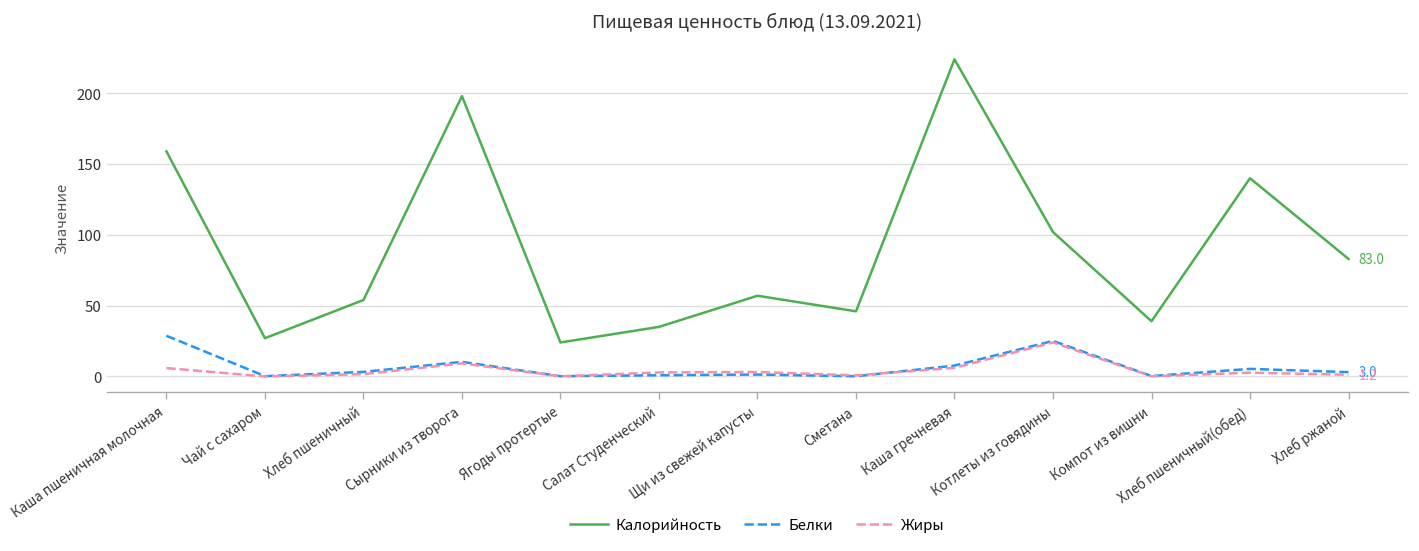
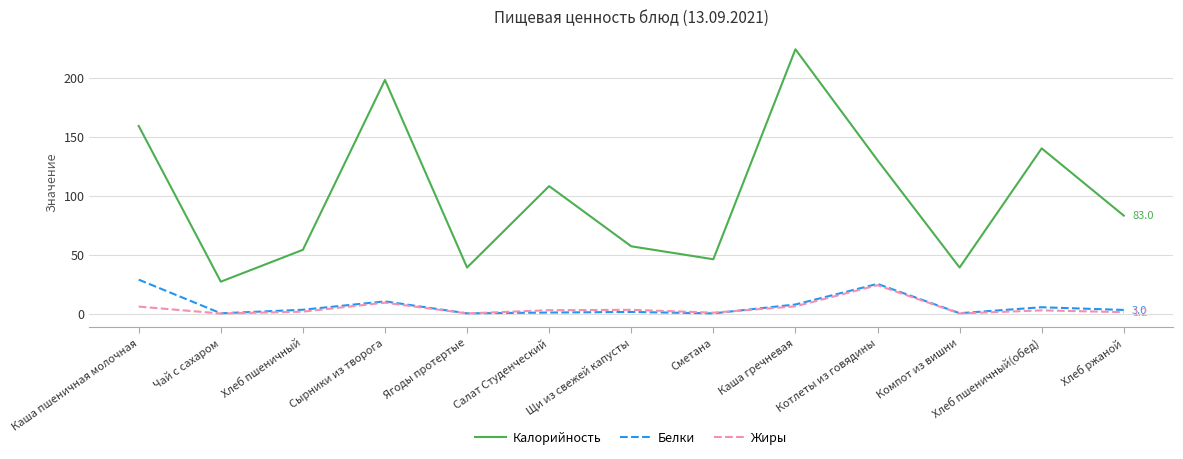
Калорийность, Ягоды протертые: 24 -> 39
Калорийность, Салат Студенческий: 35 -> 108
Калорийность, Котлеты из говядины: 102 -> 130
